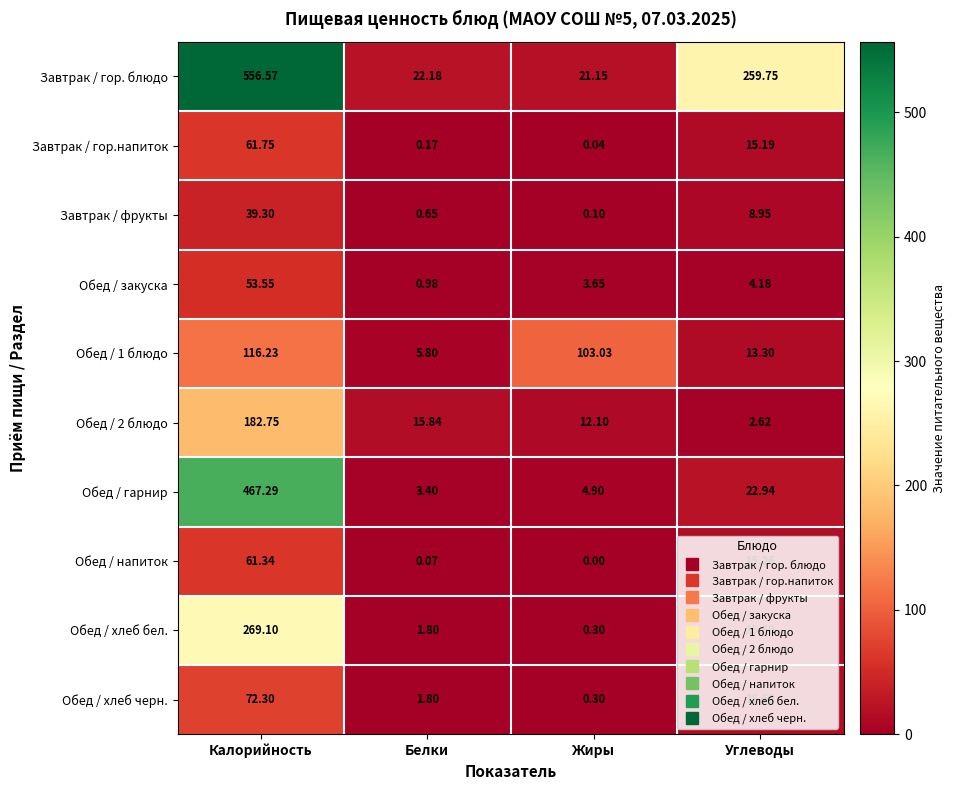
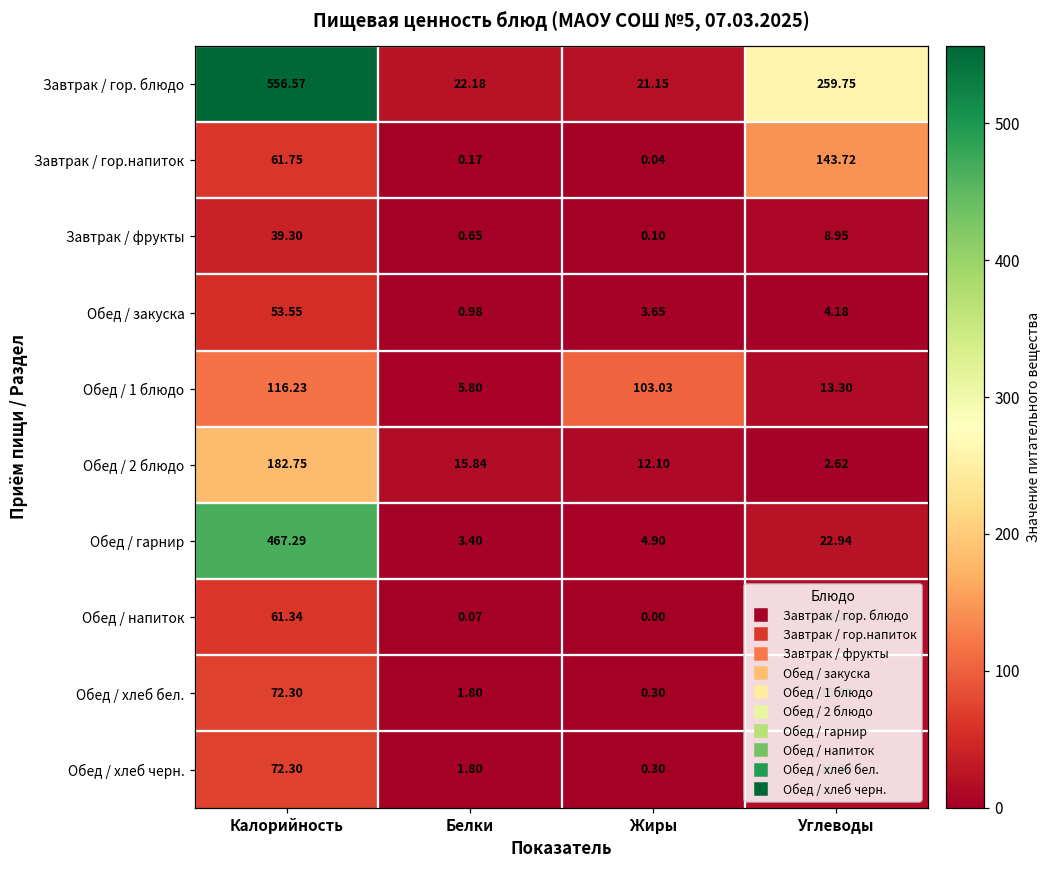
Завтрак / гор.напиток, Углеводы: 15.19 -> 143.72
Обед / хлеб бел., Калорийность: 269.10 -> 72.30
